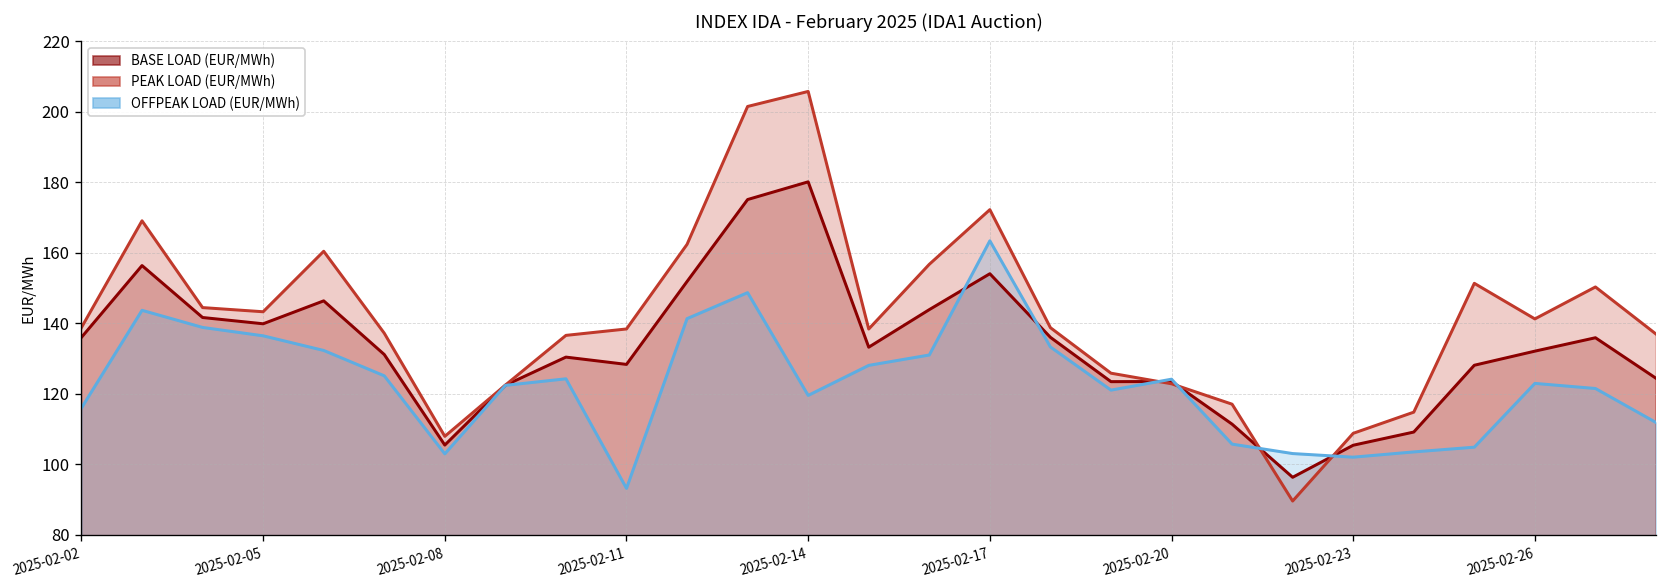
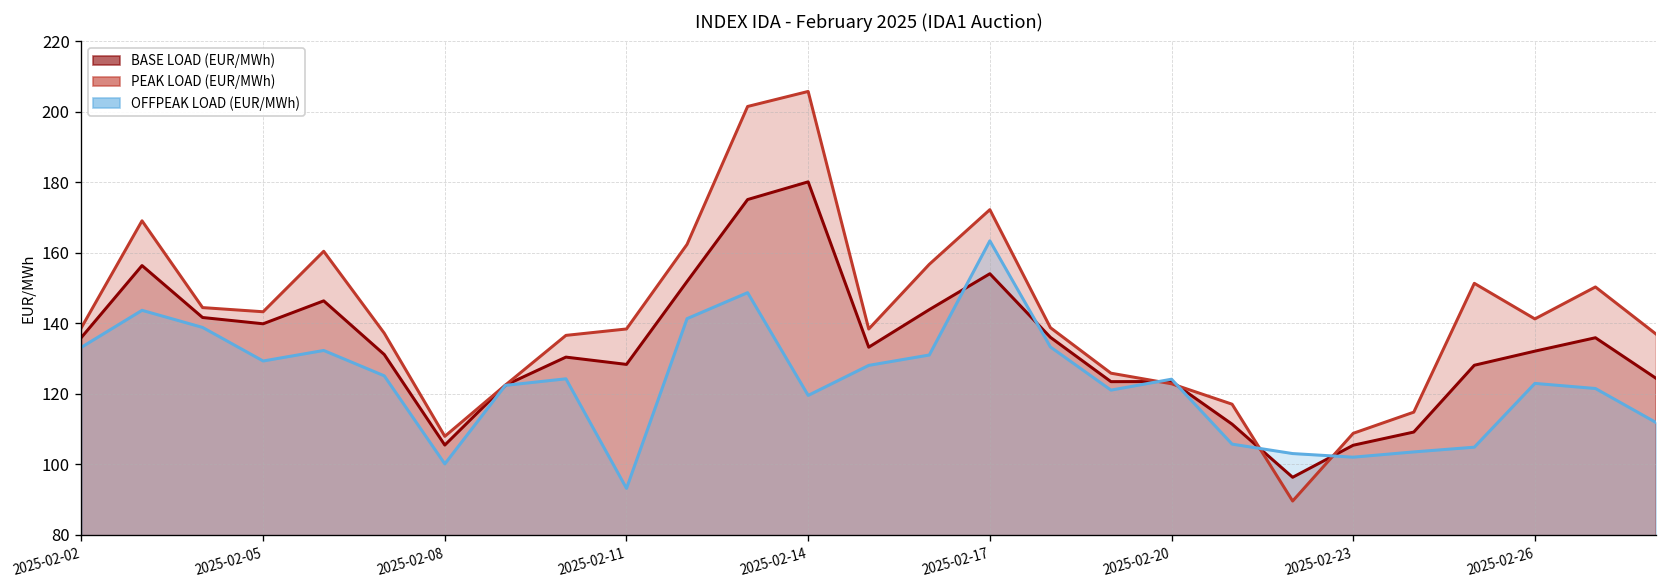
OFFPEAK LOAD (EUR/MWh), 2025-02-02: 116 -> 133
OFFPEAK LOAD (EUR/MWh), 2025-02-05: 136 -> 129
OFFPEAK LOAD (EUR/MWh), 2025-02-08: 103 -> 100
